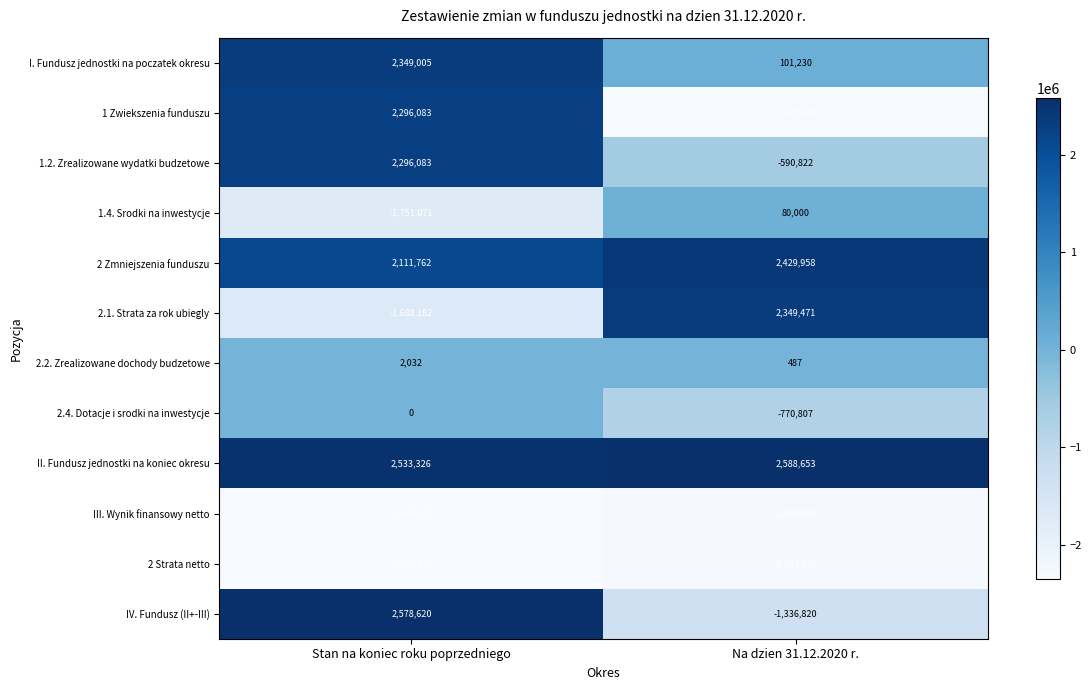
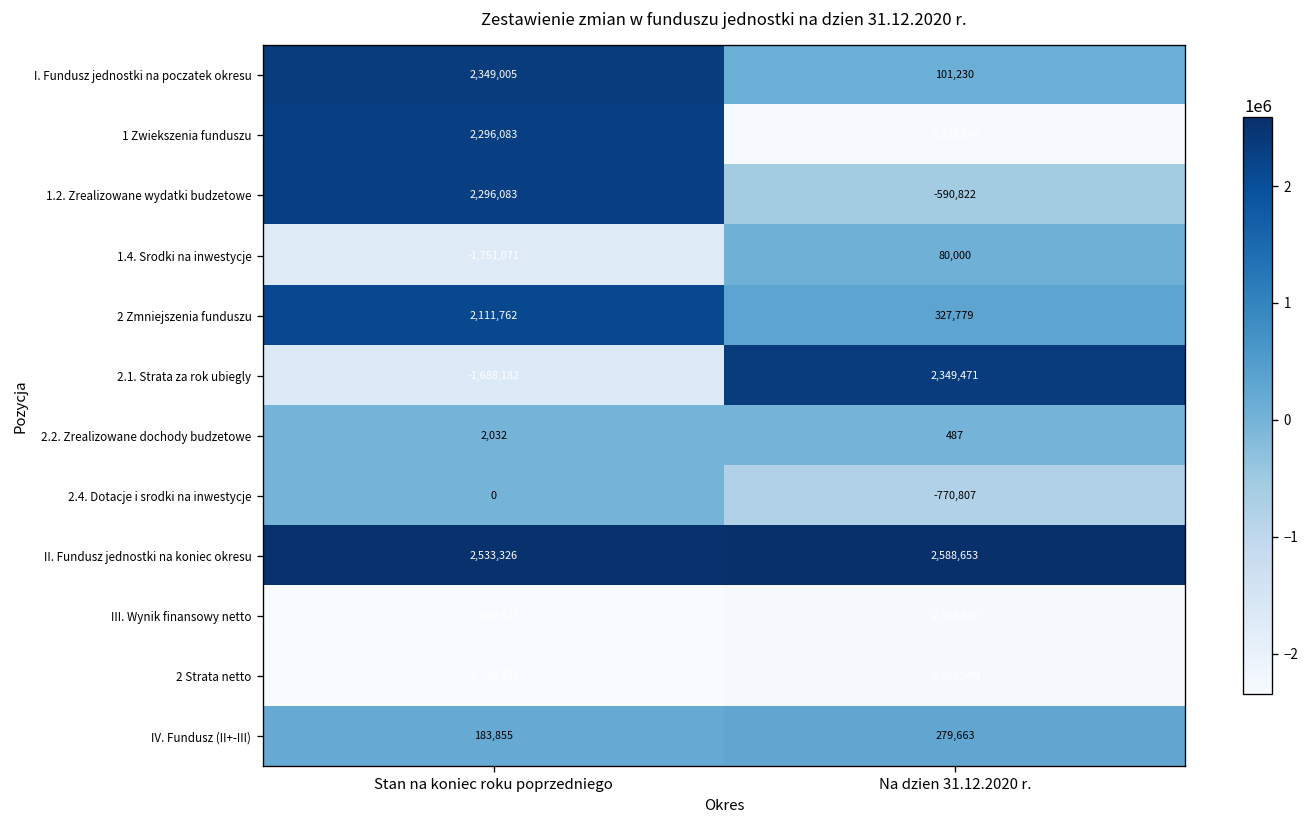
2 Zmniejszenia funduszu, Na dzien 31.12.2020 r.: 2,429,958 -> 327,779
IV. Fundusz (II+-III), Stan na koniec roku poprzedniego: 2,578,620 -> 183,855
IV. Fundusz (II+-III), Na dzien 31.12.2020 r.: -1,336,820 -> 279,663
